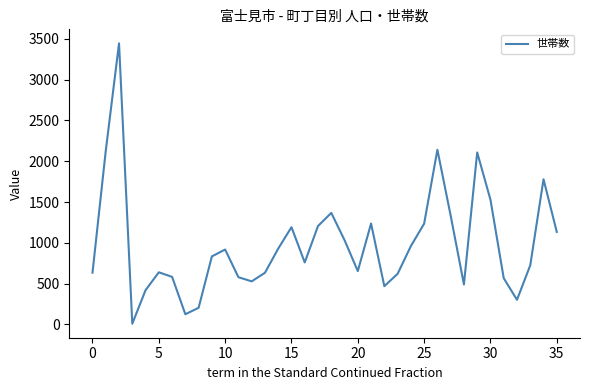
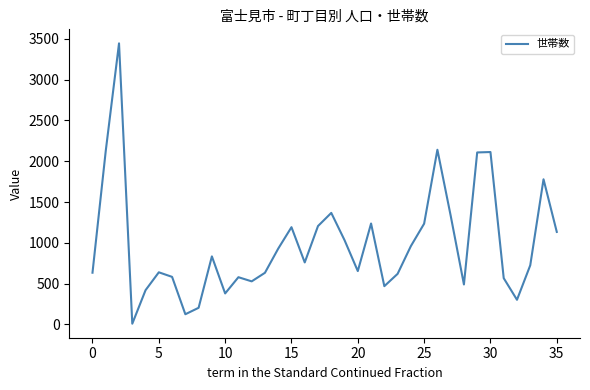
10: 900 -> 400
30: 1500 -> 2100
